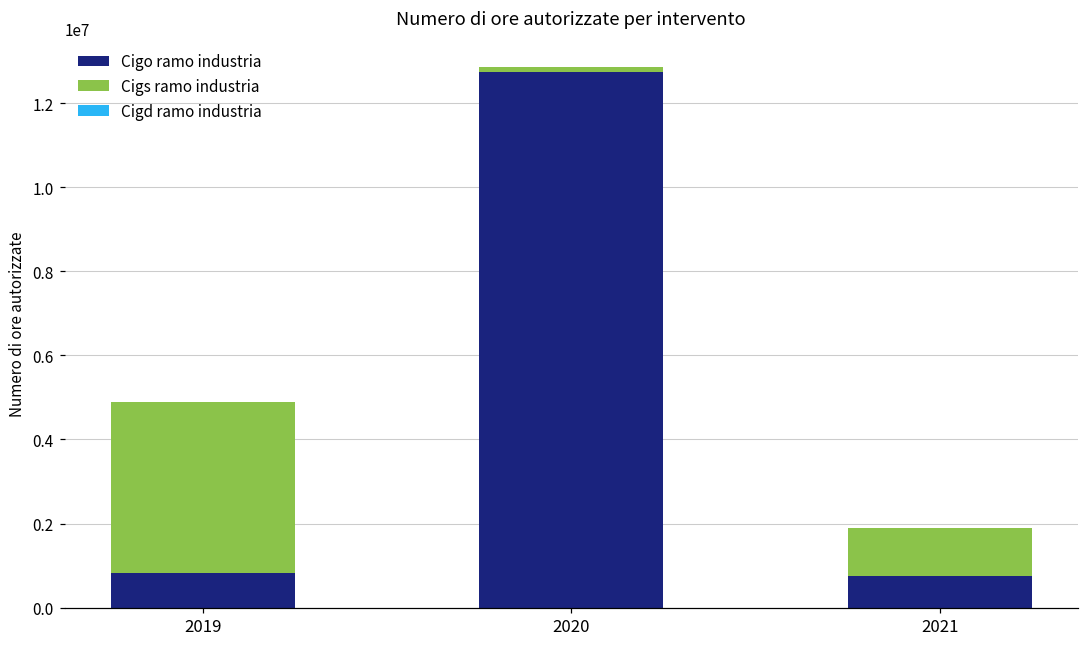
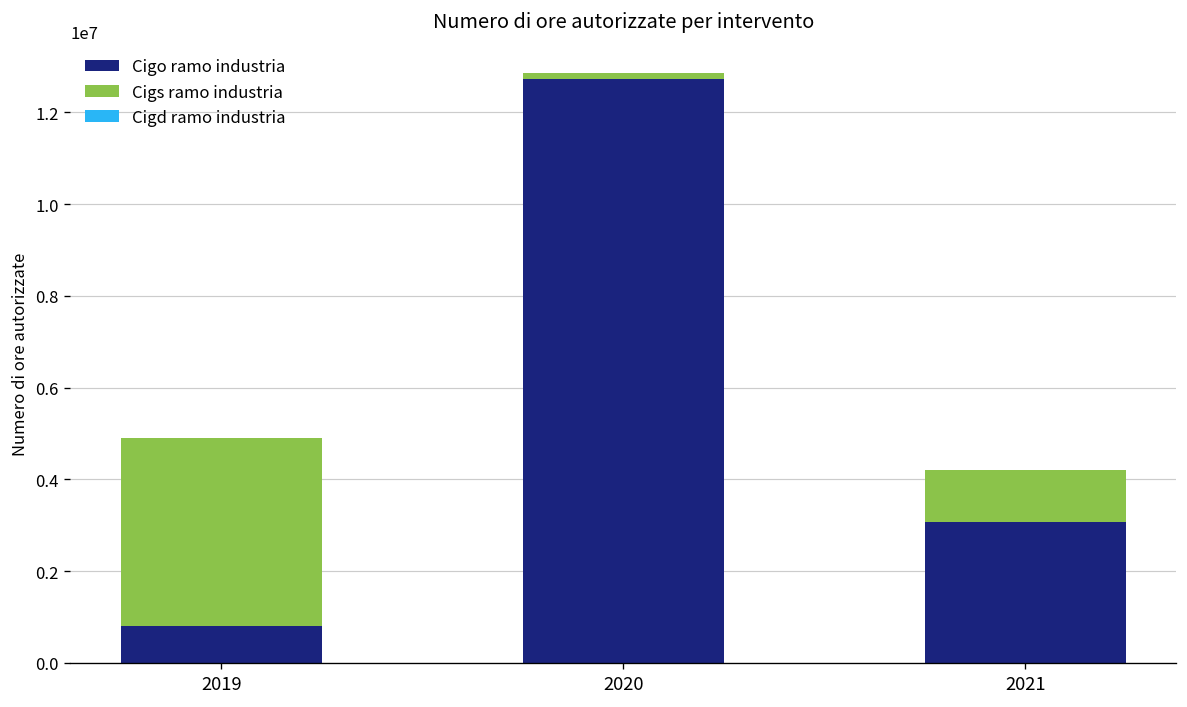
Cigo ramo industria, 2021: 800000 -> 3100000
